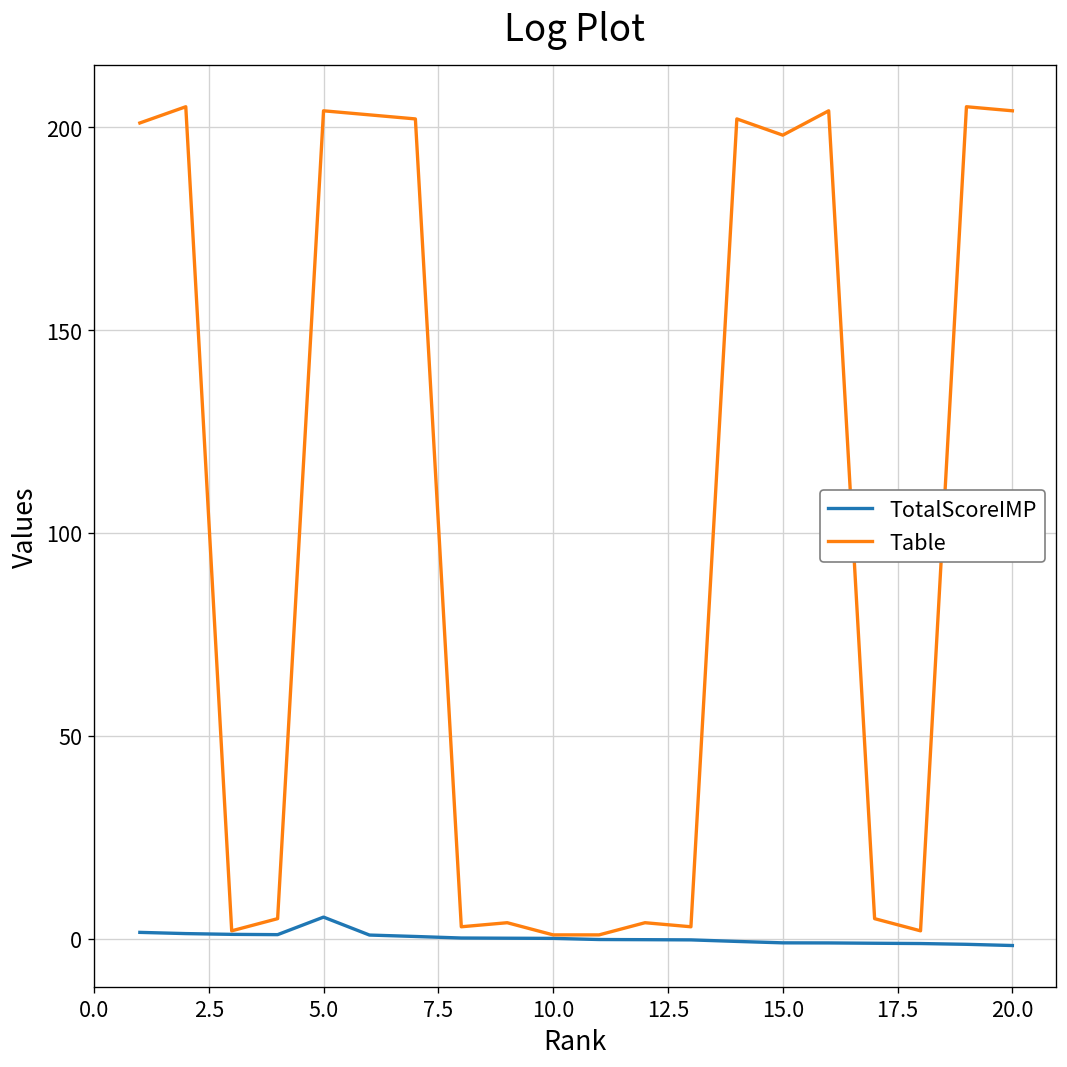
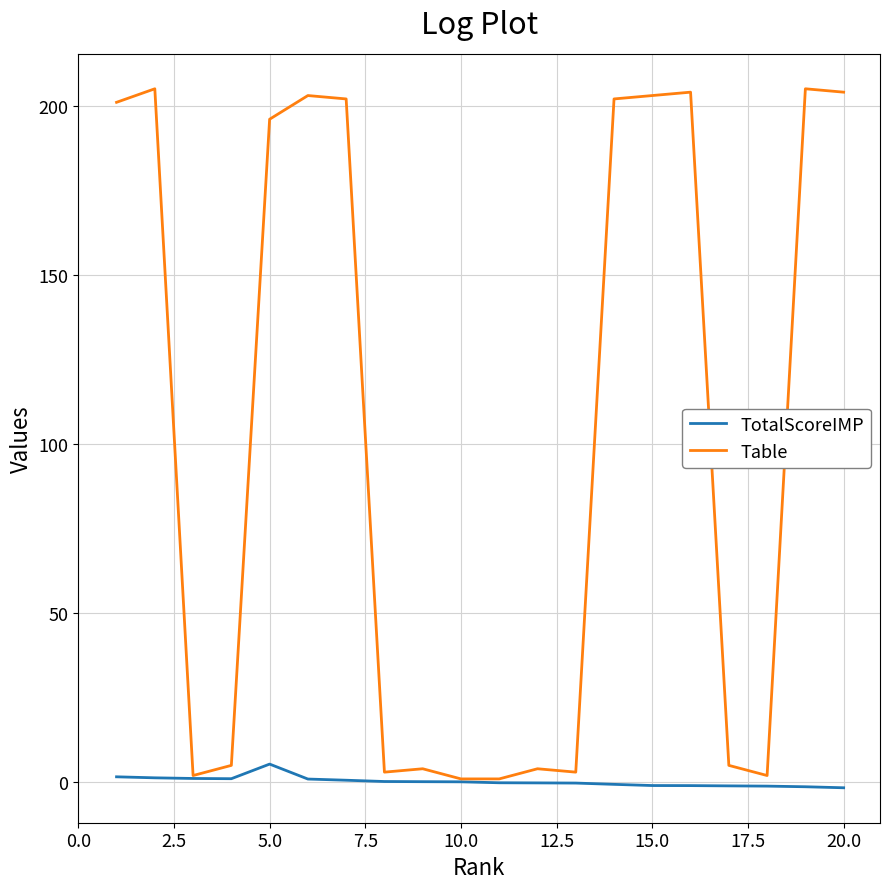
Table, 5.0: 204 -> 196
Table, 15.0: 198 -> 203
